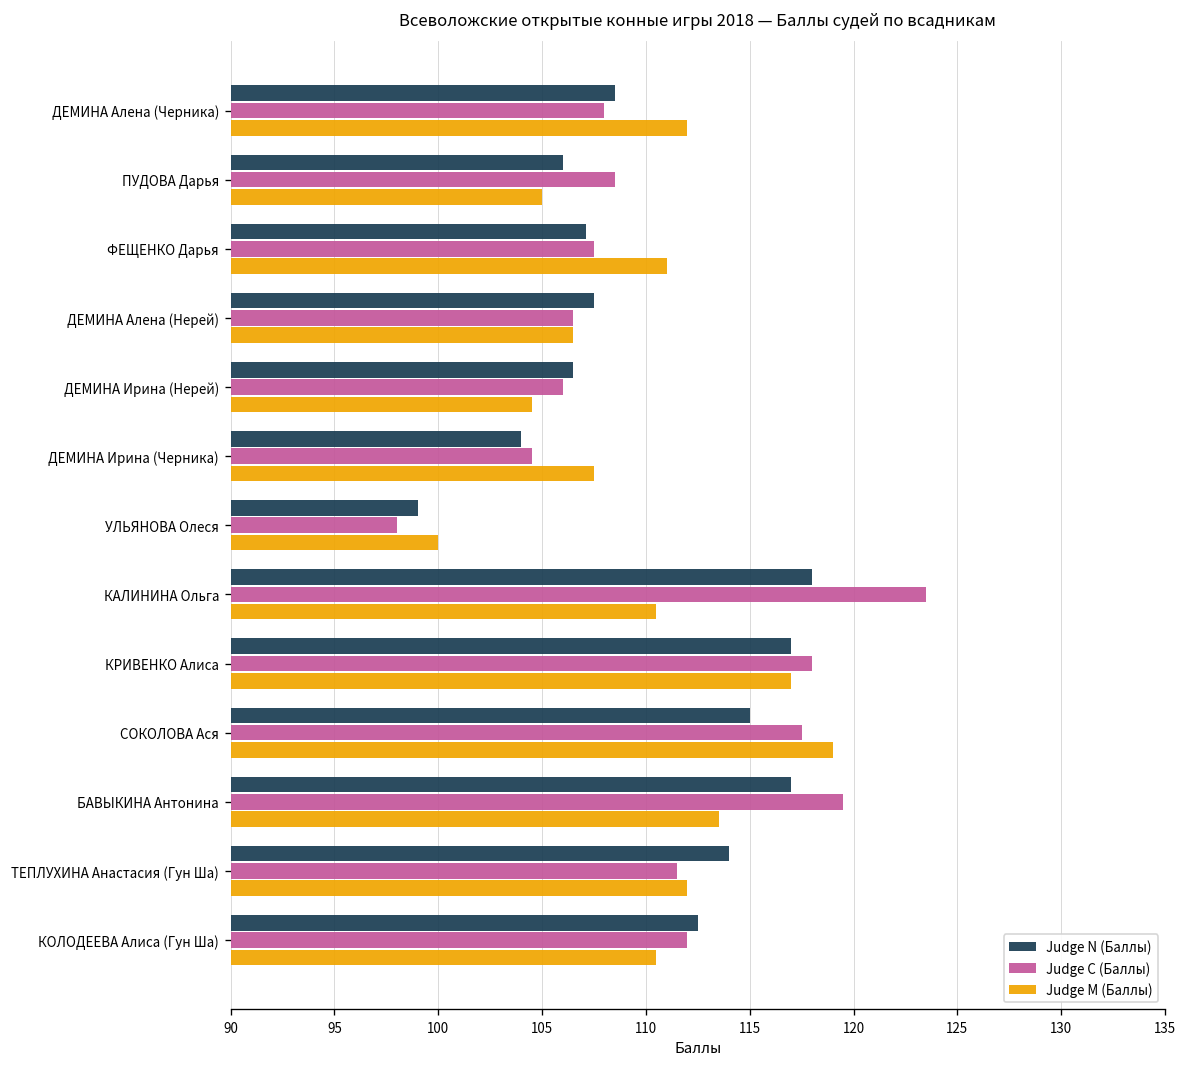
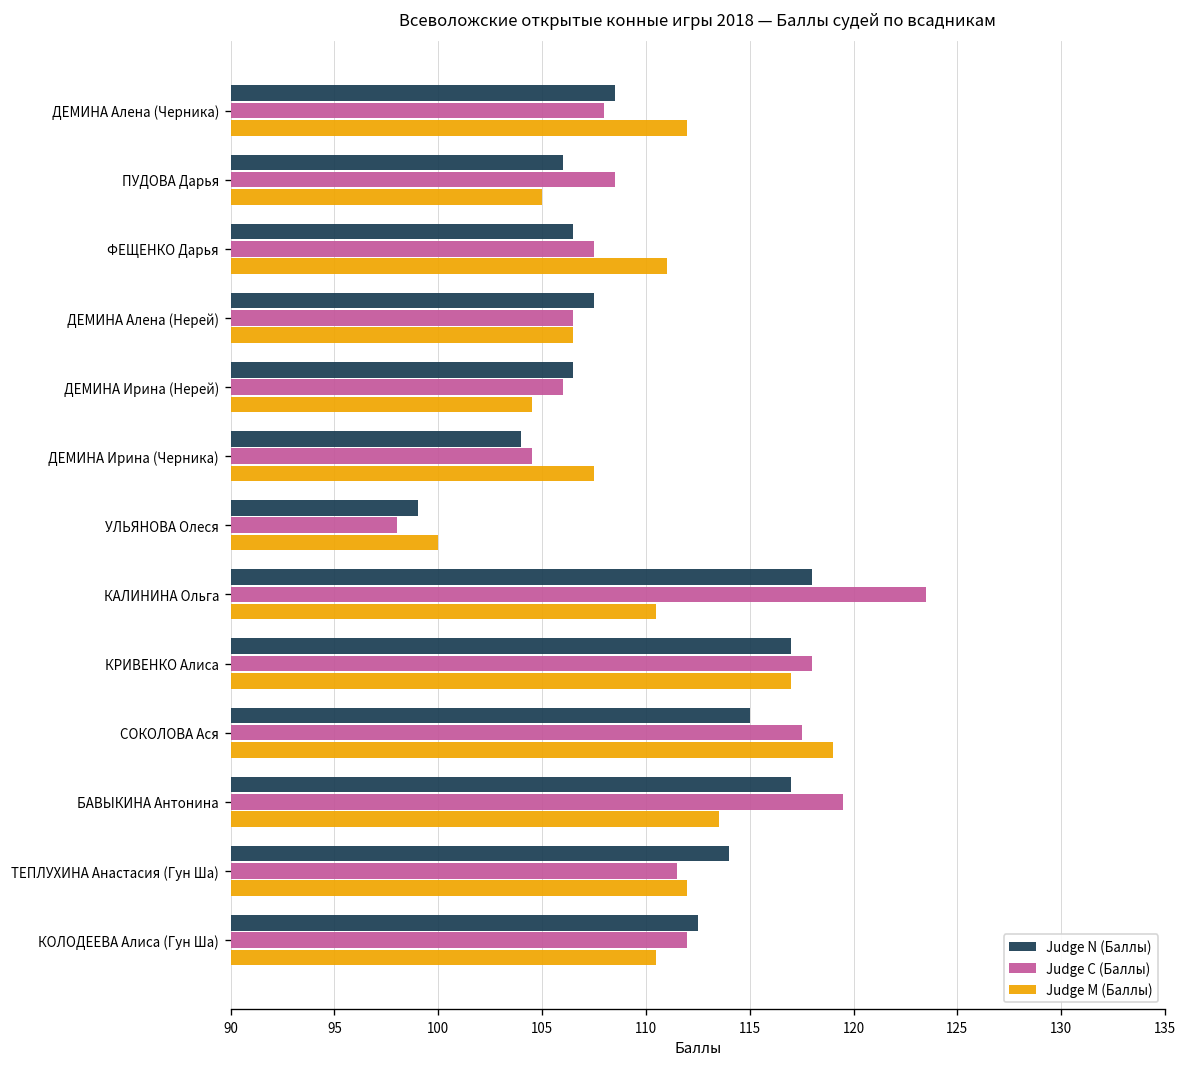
Judge N (Баллы), ФЕЩЕНКО Дарья: 107.1 -> 106.5
